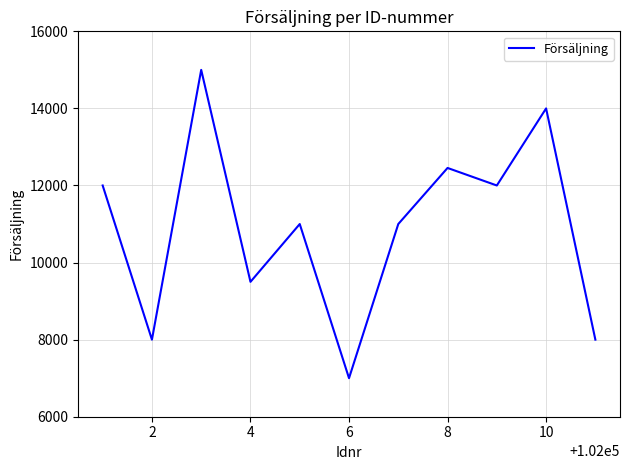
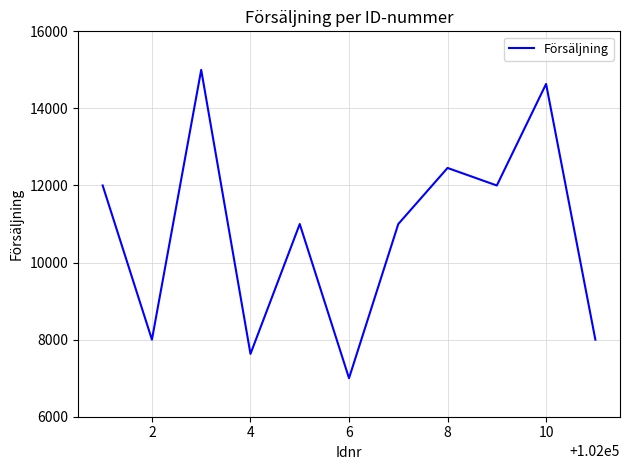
4: 9500 -> 7600
10: 14000 -> 14600
